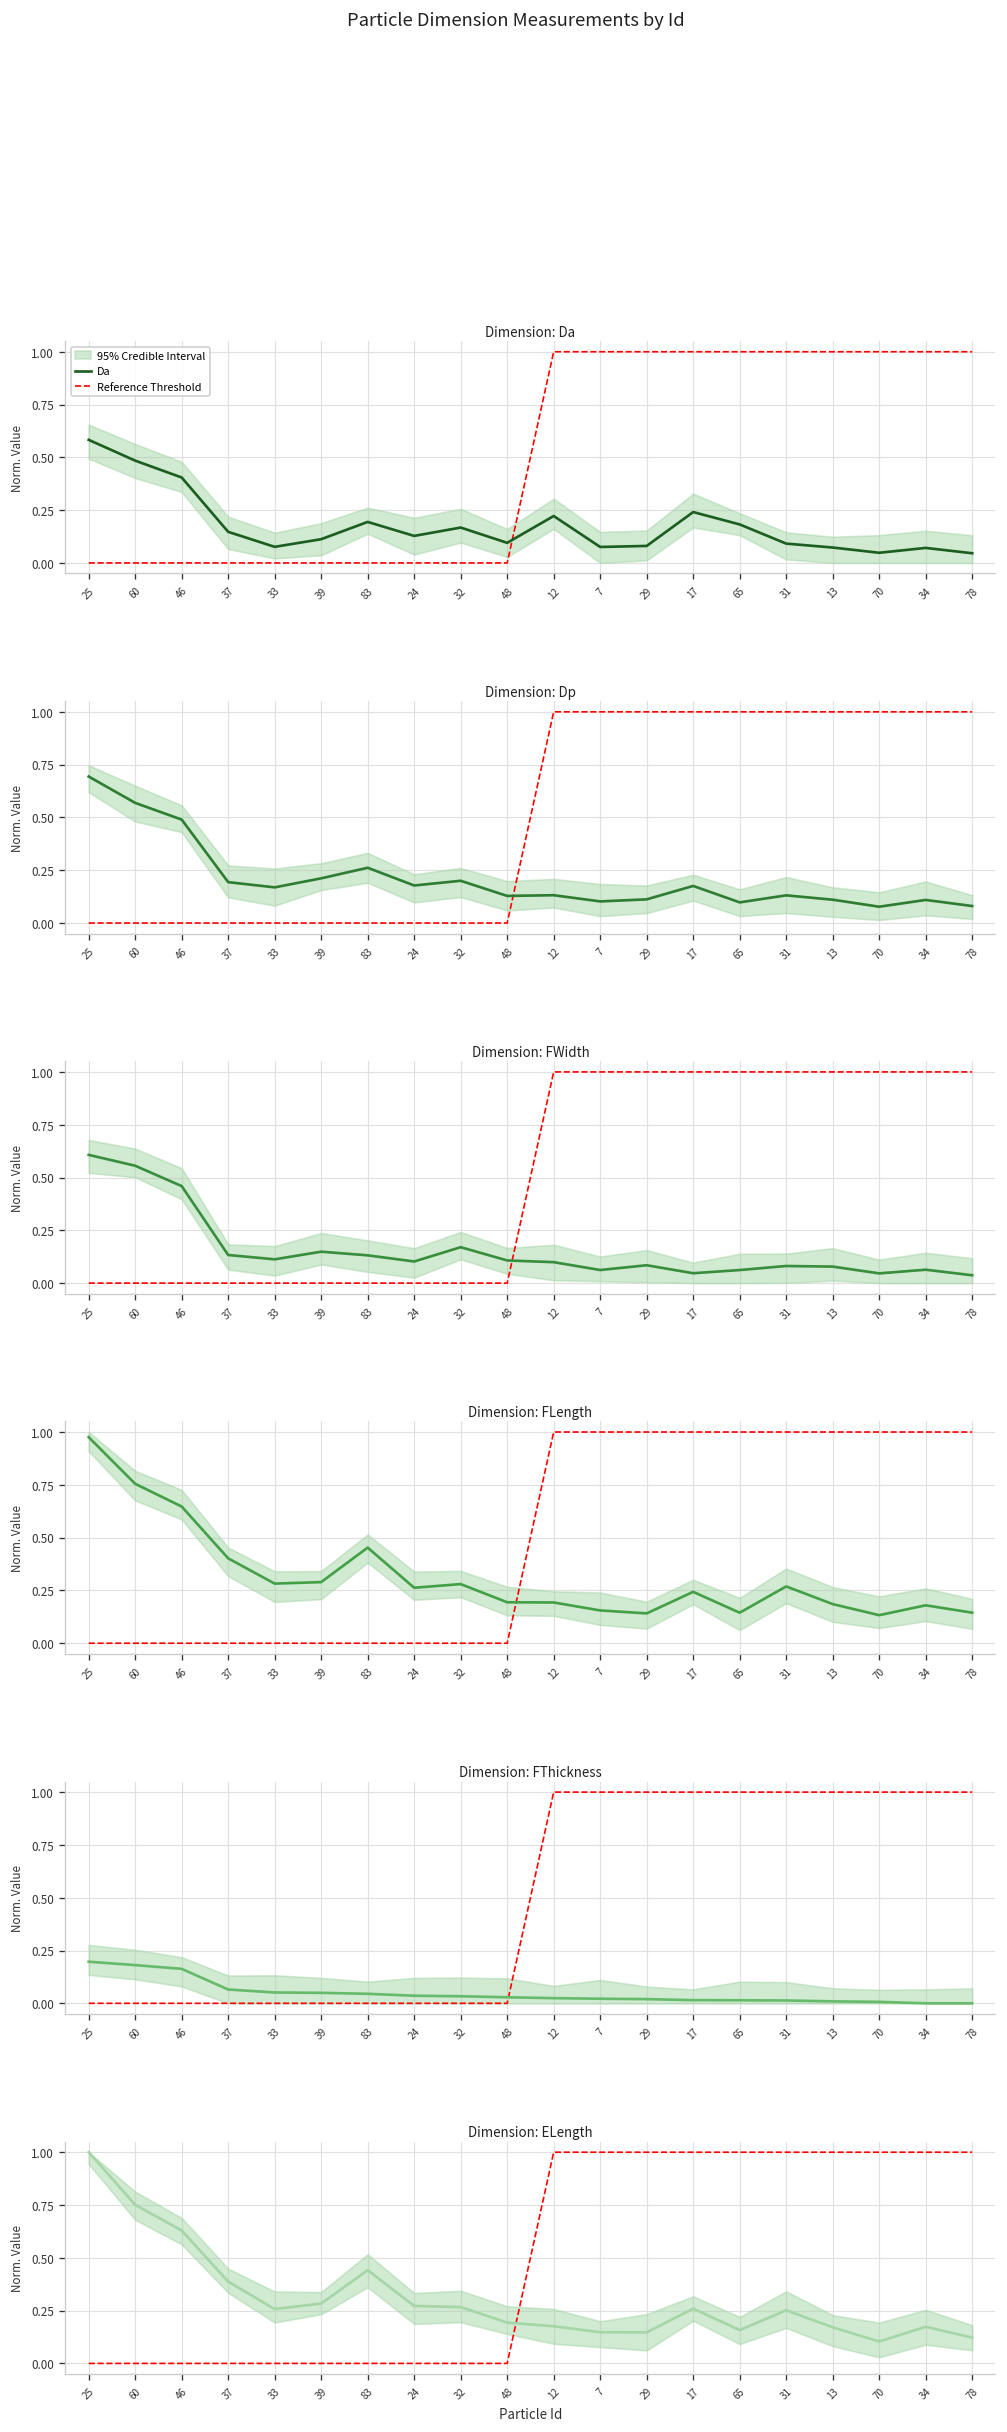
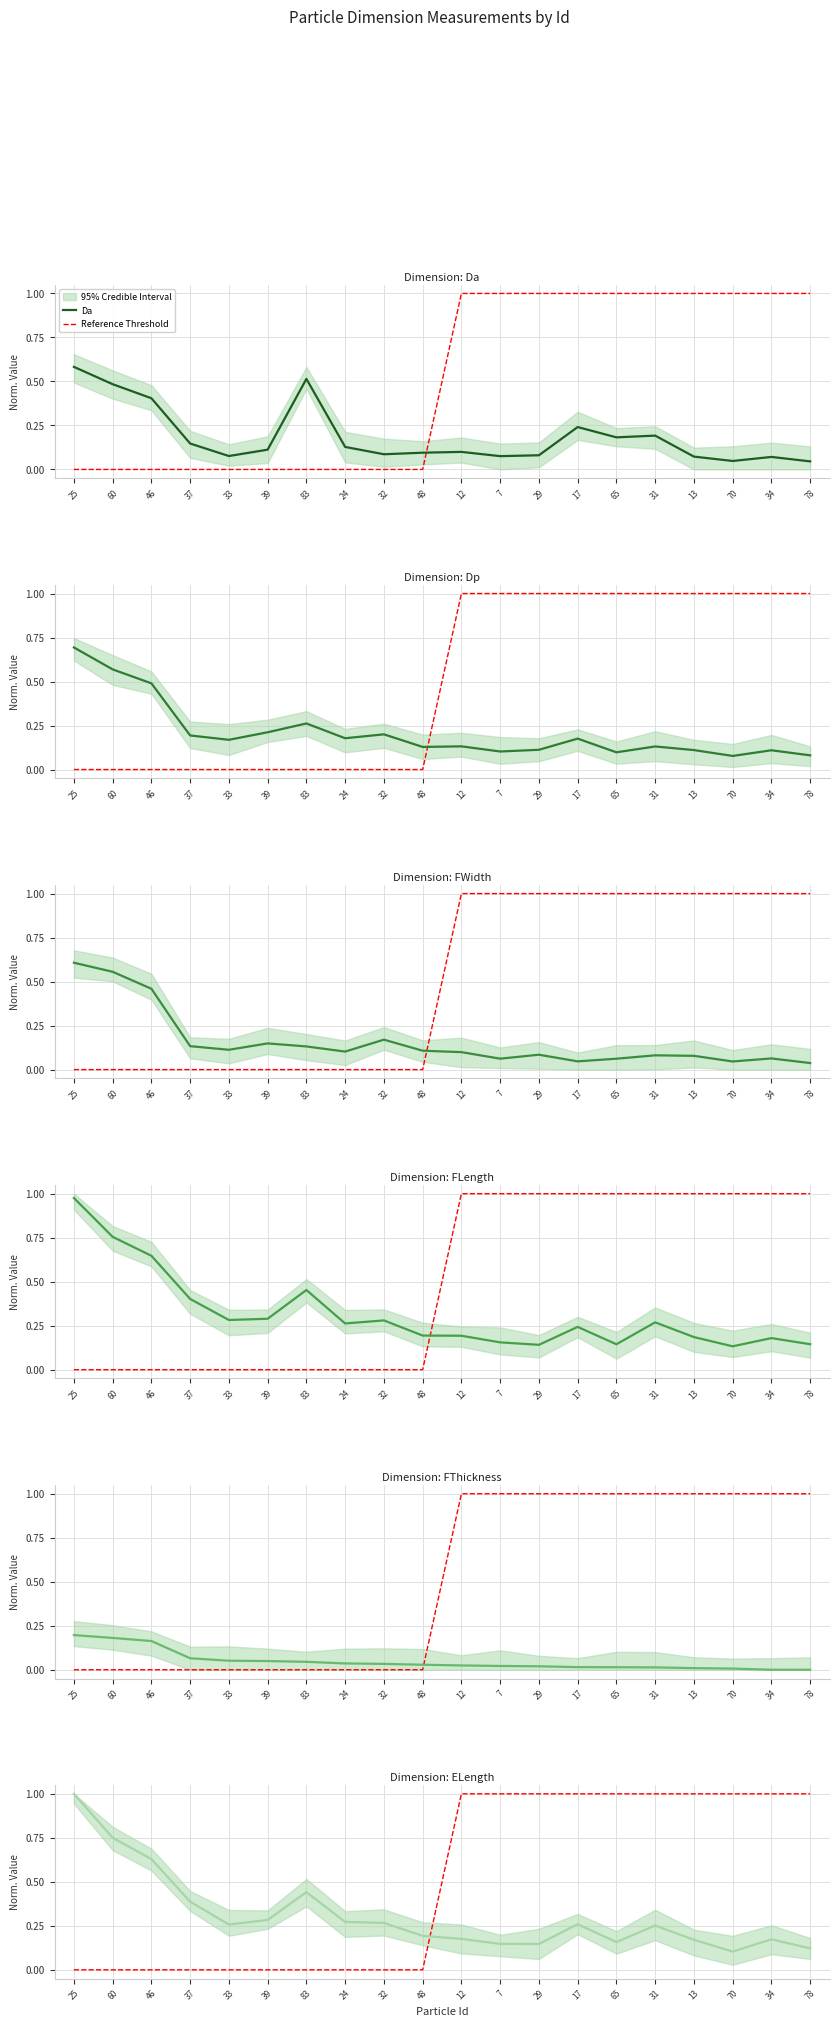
Dimension: Da, Da, 83: 0.19 -> 0.51
Dimension: Da, Da, 32: 0.17 -> 0.09
Dimension: Da, Da, 12: 0.22 -> 0.10
Dimension: Da, Da, 31: 0.09 -> 0.19
